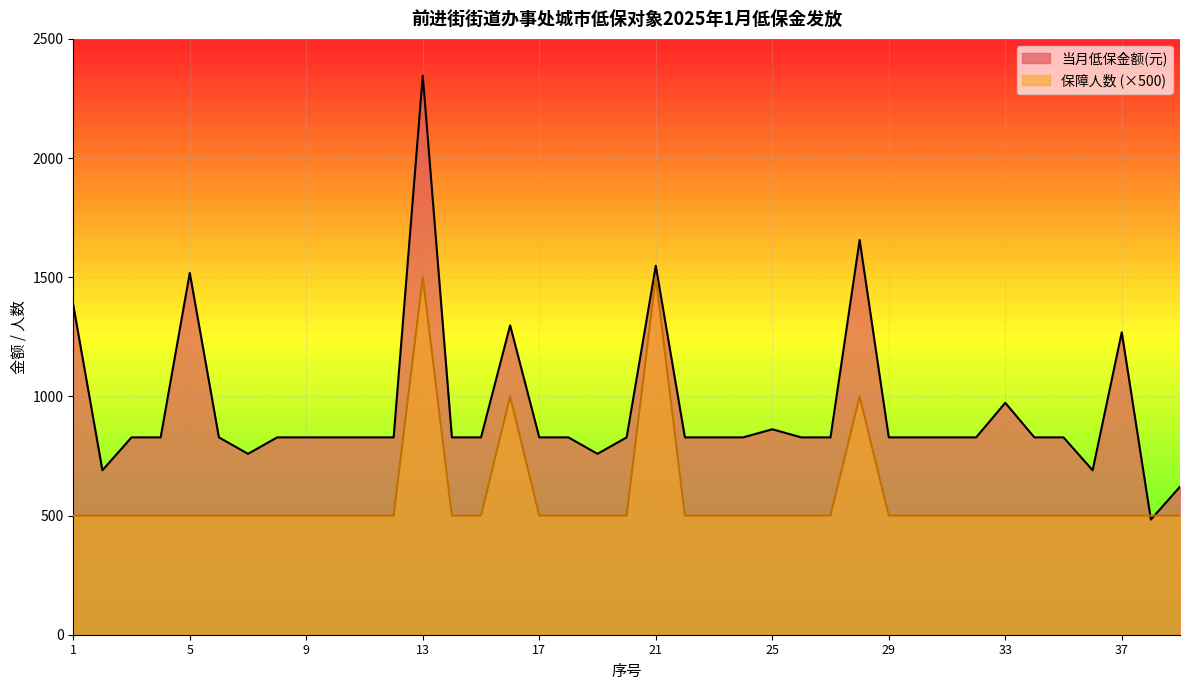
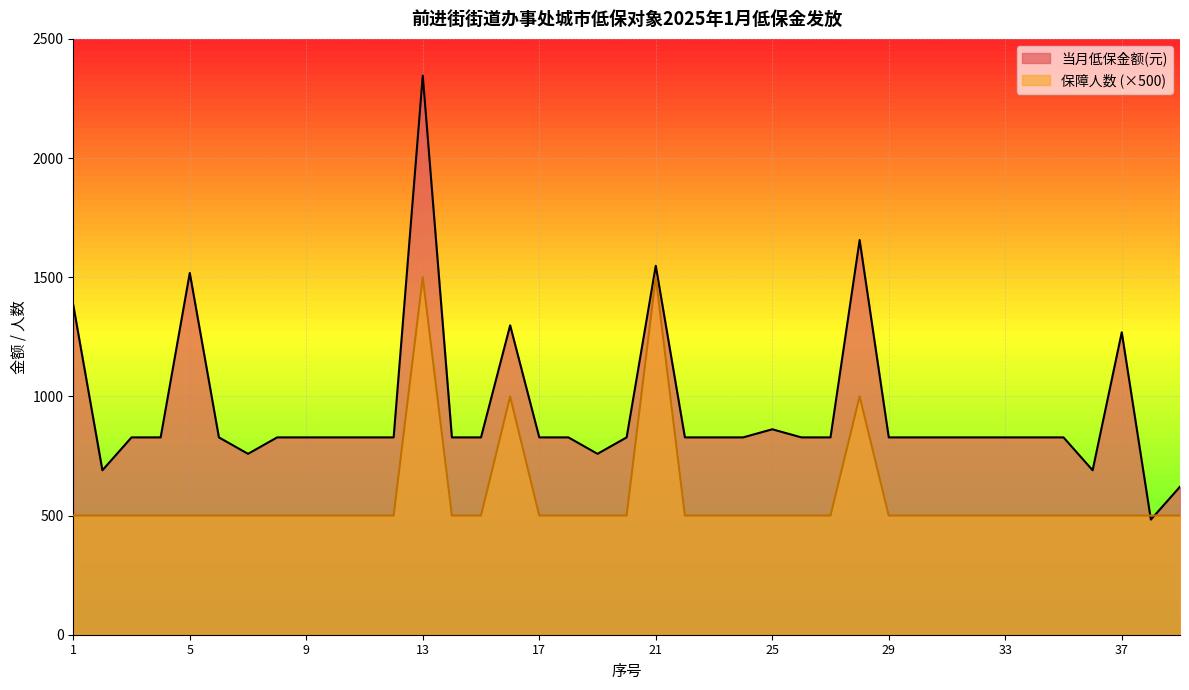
当月低保金额(元), 33: 970 -> 830
